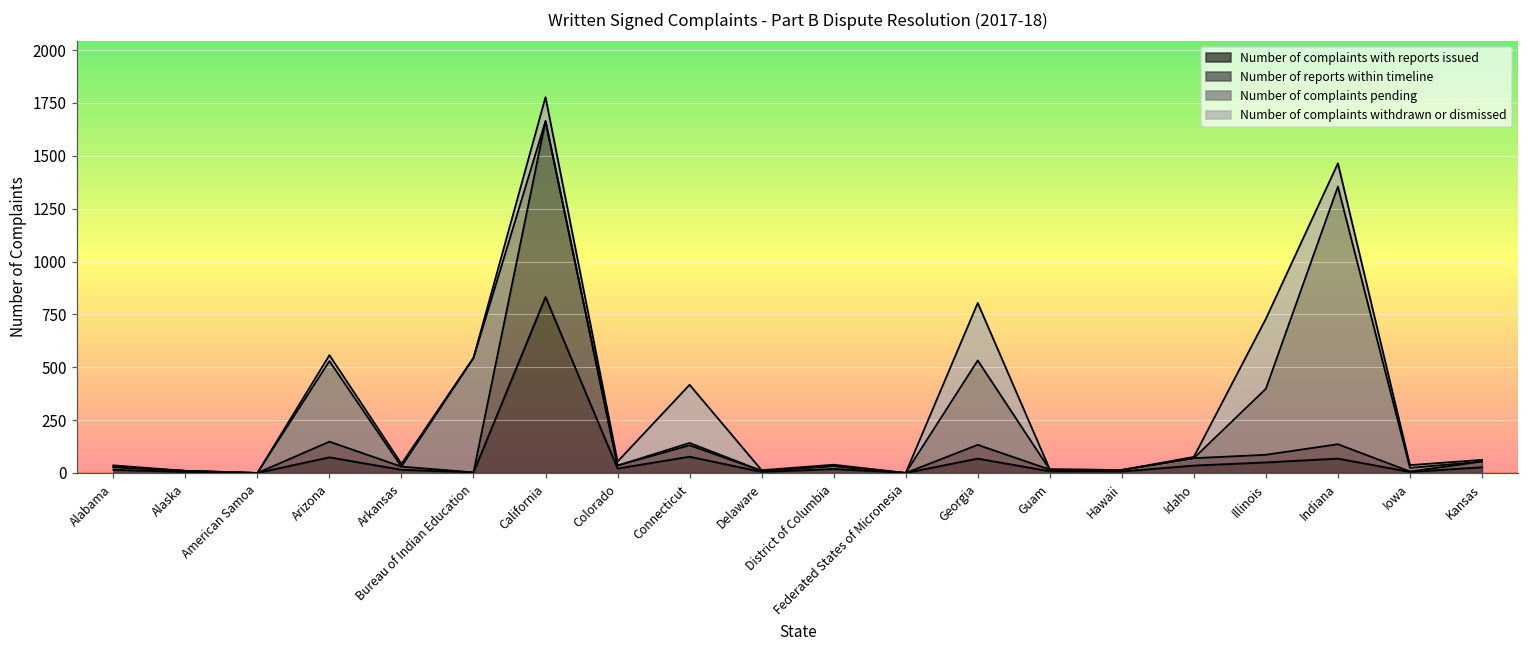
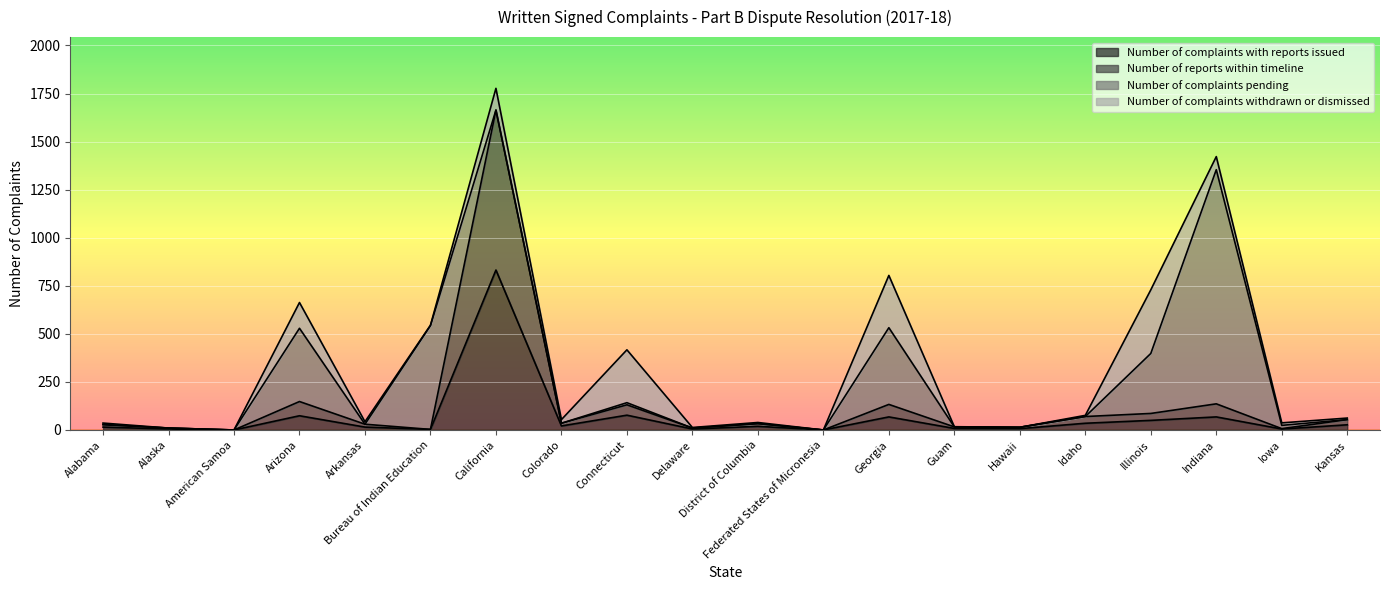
Number of complaints withdrawn or dismissed, Arizona: 30 -> 130
Number of complaints withdrawn or dismissed, Indiana: 110 -> 70
